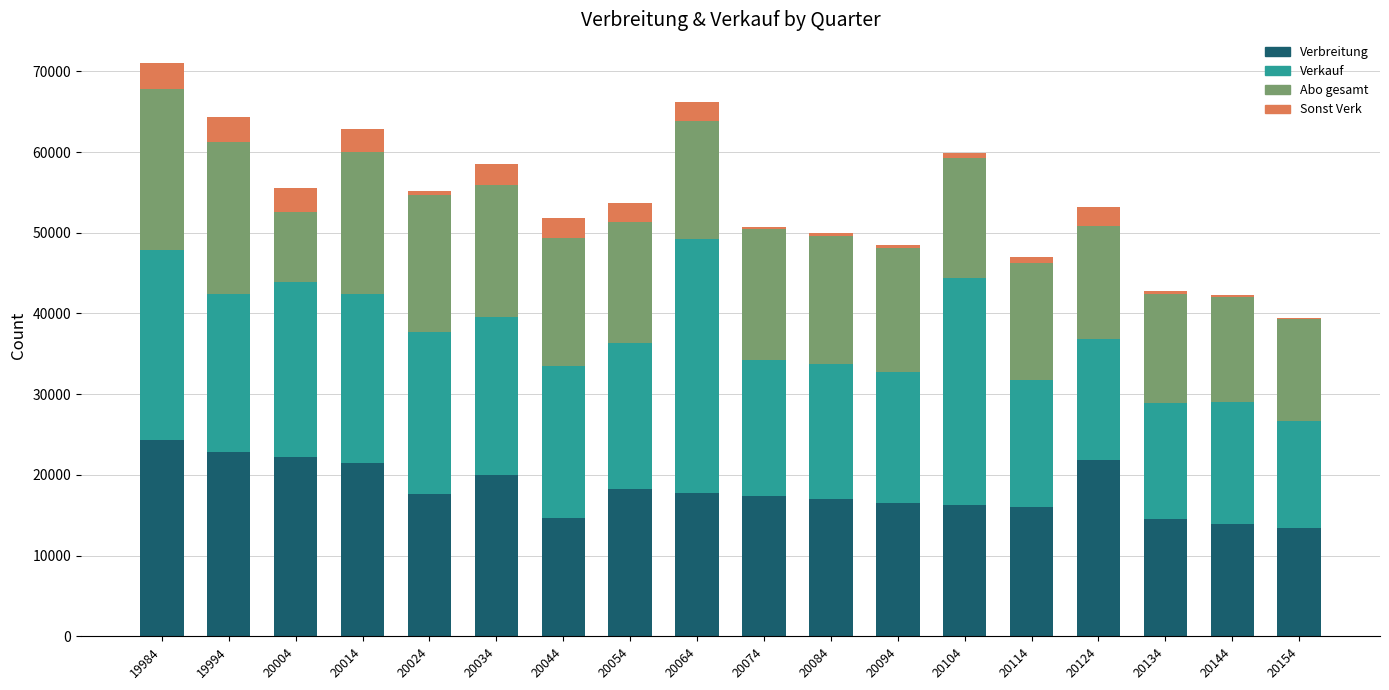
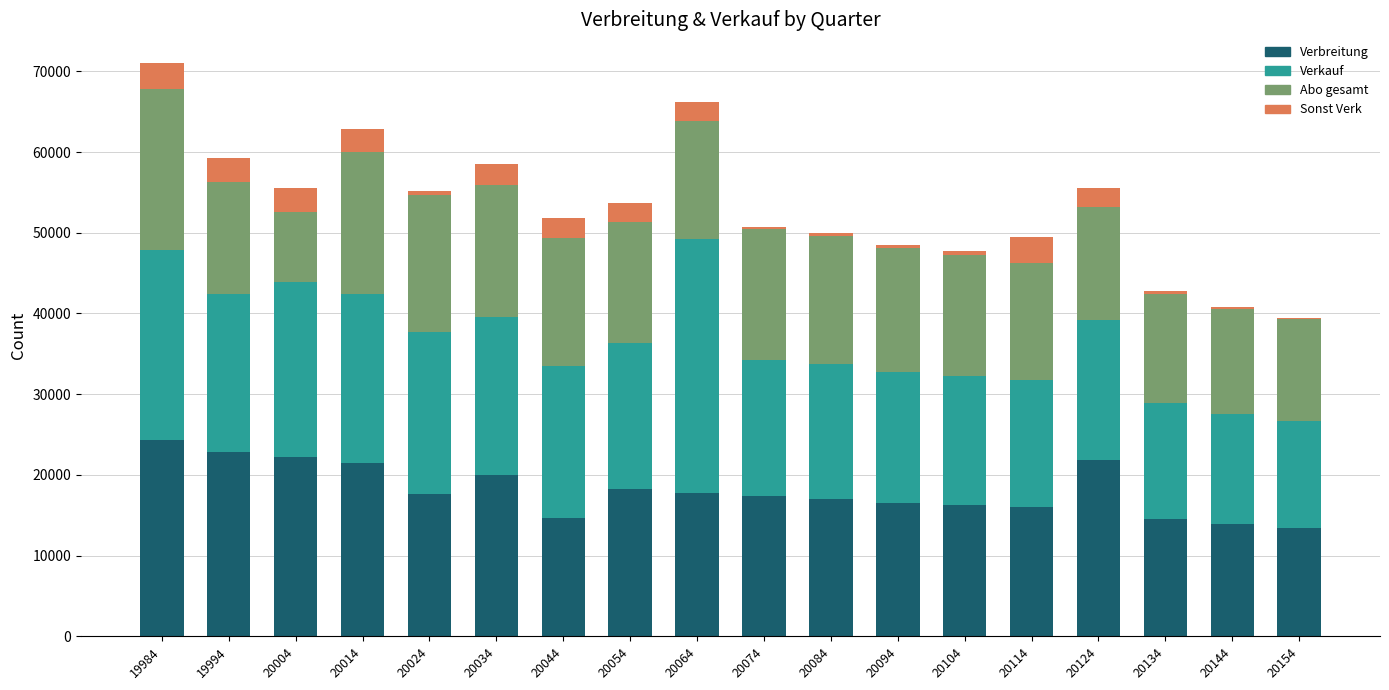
Abo gesamt, 19994: 19000 -> 14000
Verkauf, 20104: 28000 -> 16000
Sonst Verk, 20114: 1000 -> 3000
Verkauf, 20124: 15000 -> 17000
Verkauf, 20144: 15000 -> 14000
